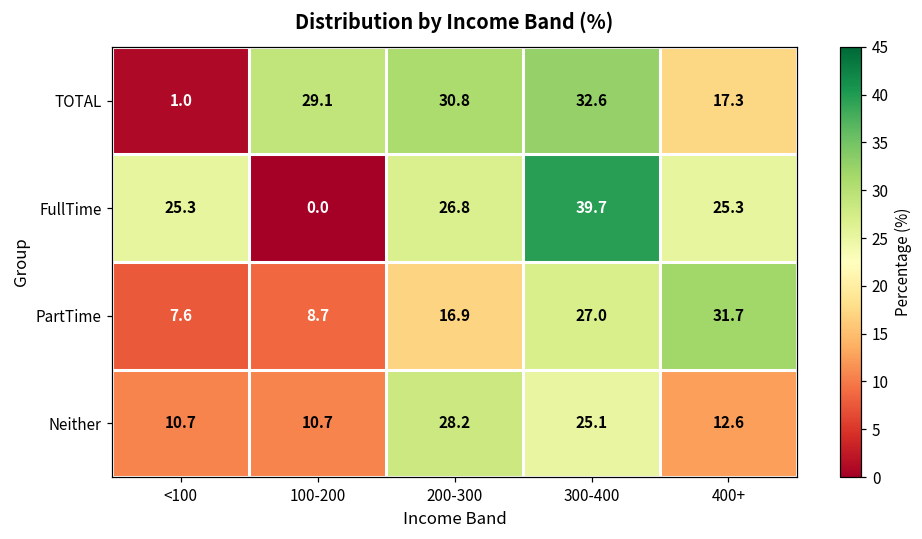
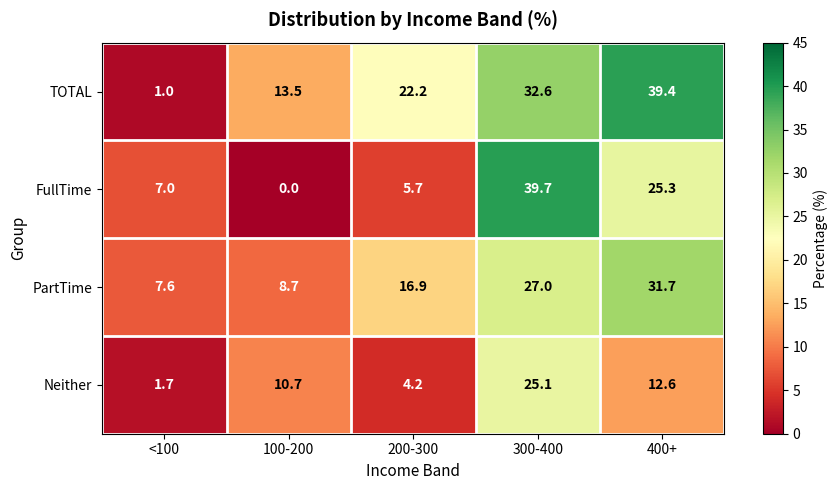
TOTAL, 100-200: 29.1 -> 13.5
TOTAL, 200-300: 30.8 -> 22.2
TOTAL, 400+: 17.3 -> 39.4
FullTime, <100: 25.3 -> 7.0
FullTime, 200-300: 26.8 -> 5.7
Neither, <100: 10.7 -> 1.7
Neither, 200-300: 28.2 -> 4.2
